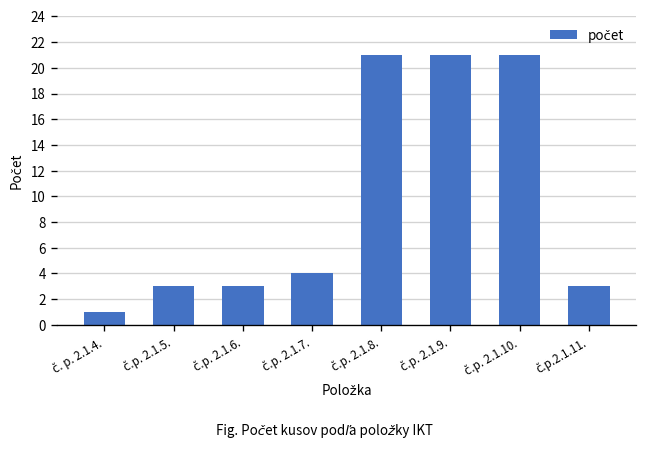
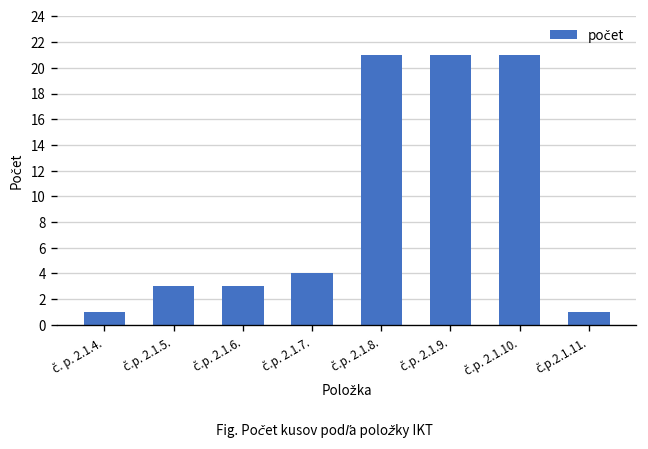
č.p.2.1.11.: 3 -> 1
